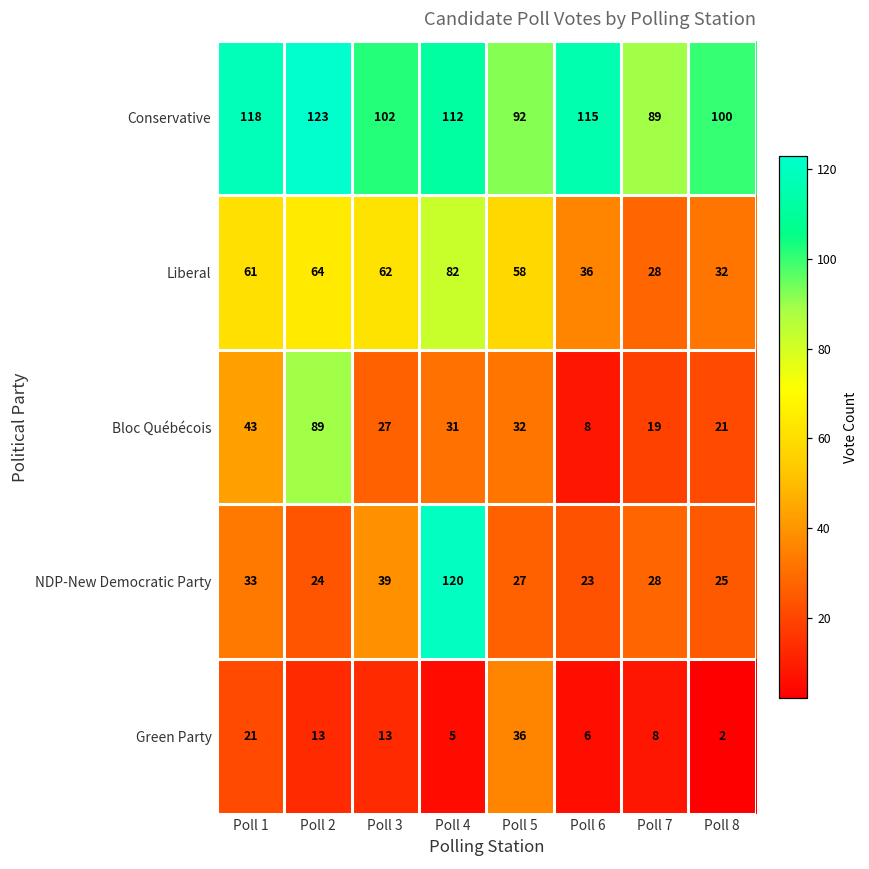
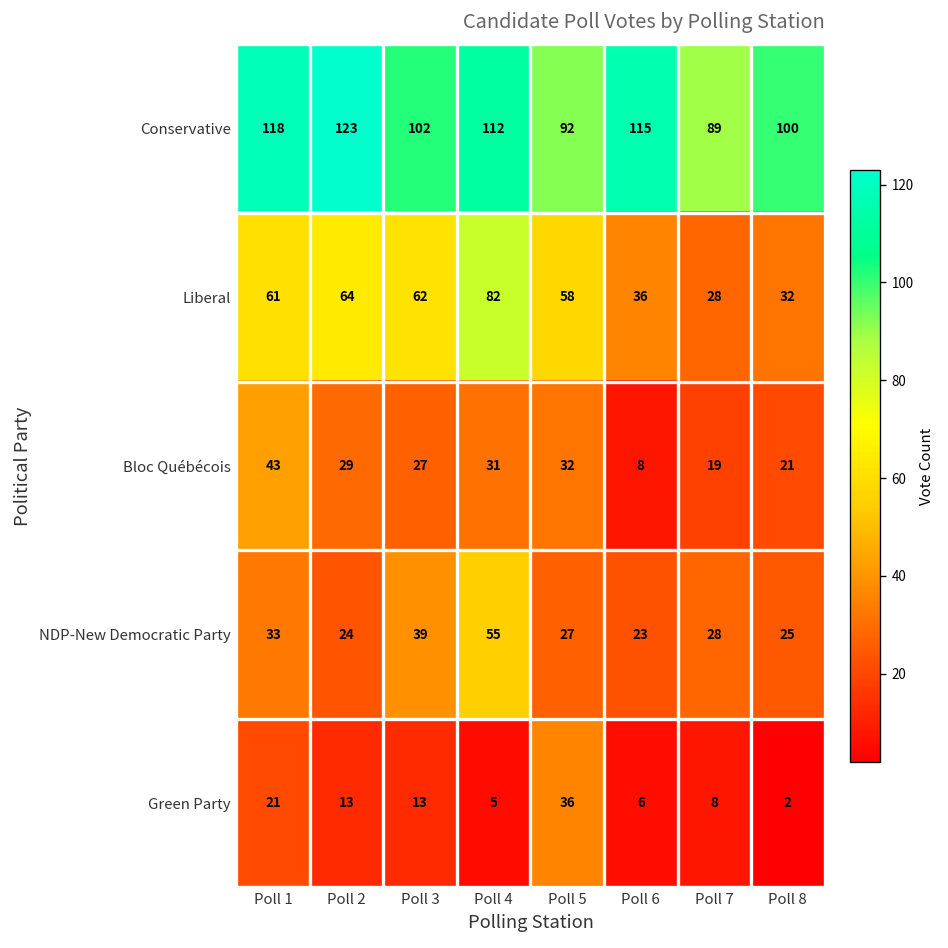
Bloc Québécois, Poll 2: 89 -> 29
NDP-New Democratic Party, Poll 4: 120 -> 55
